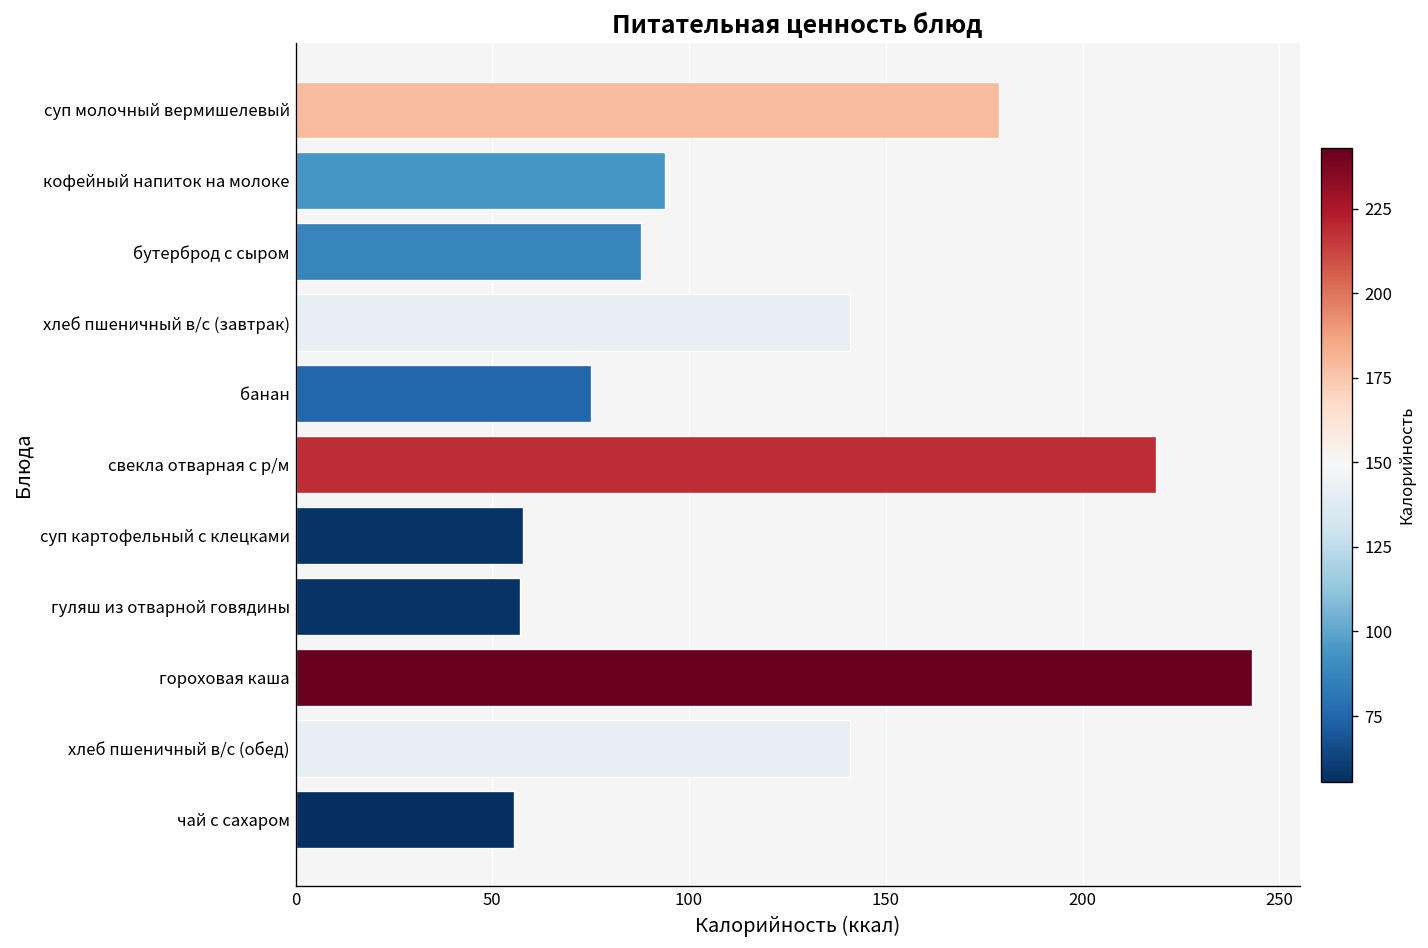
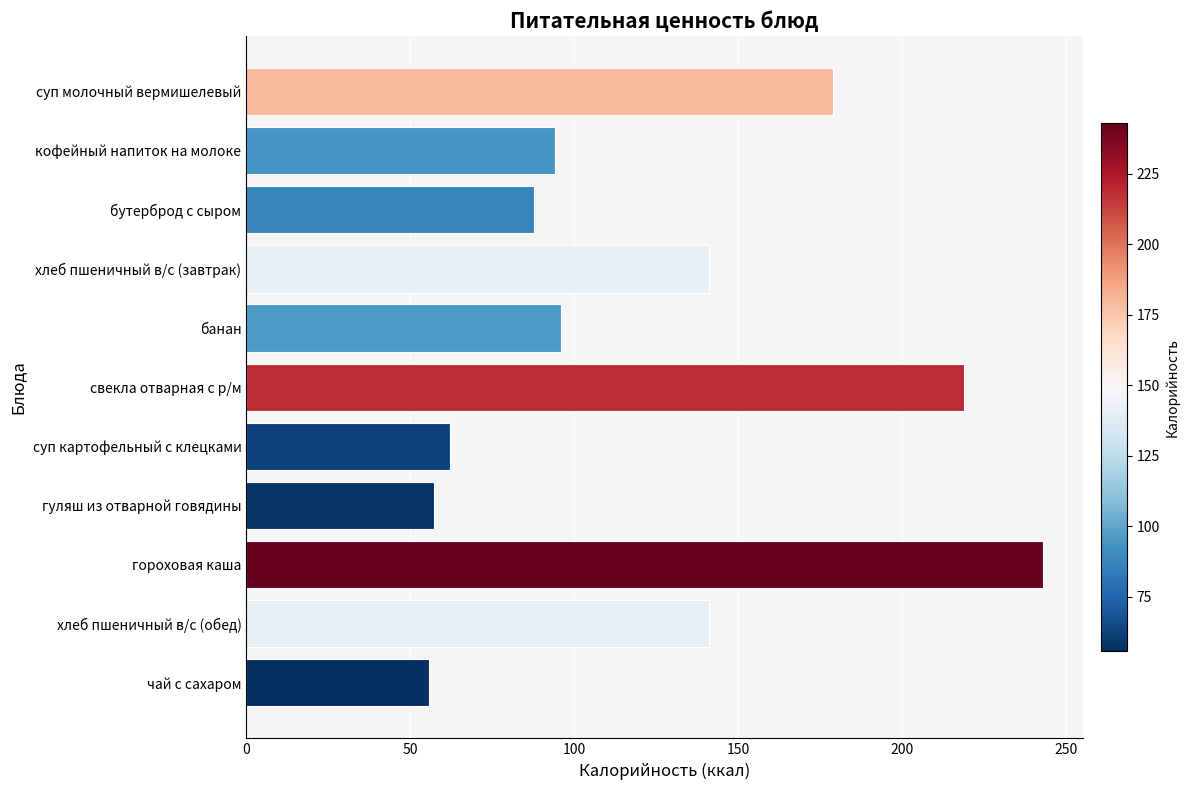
банан: 75 -> 96
суп картофельный с клецками: 58 -> 62
